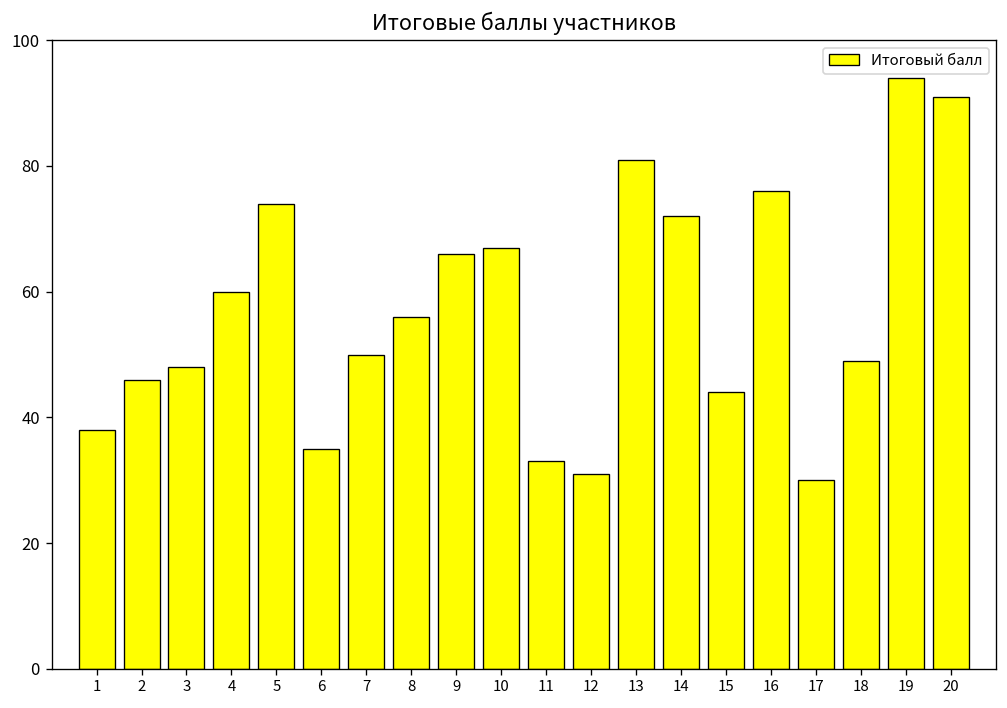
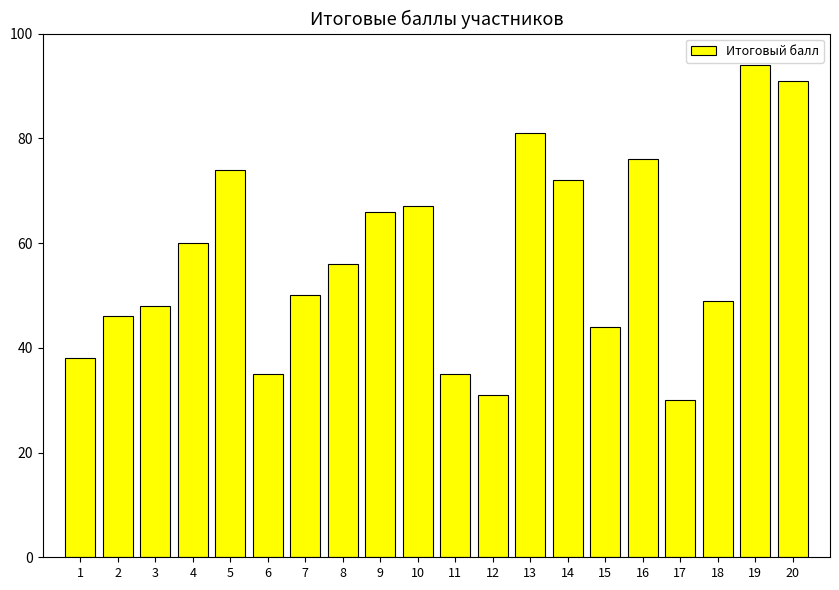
11: 33 -> 35
